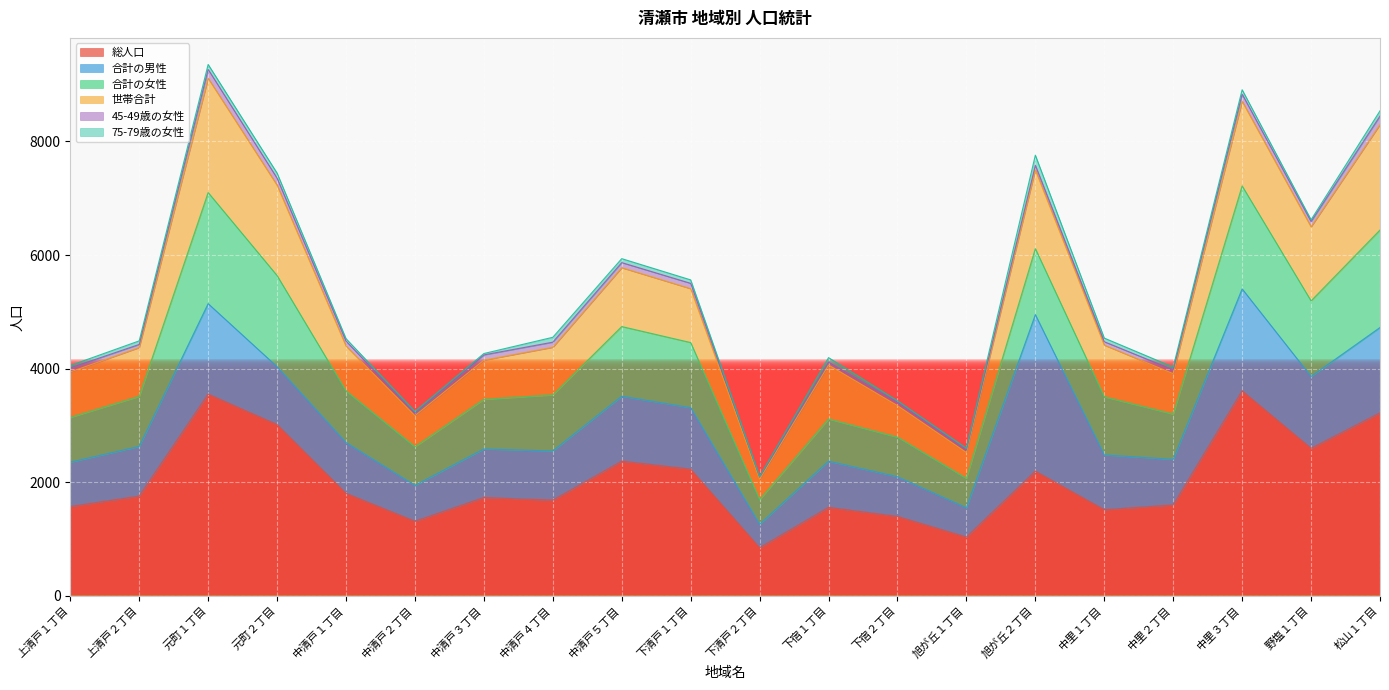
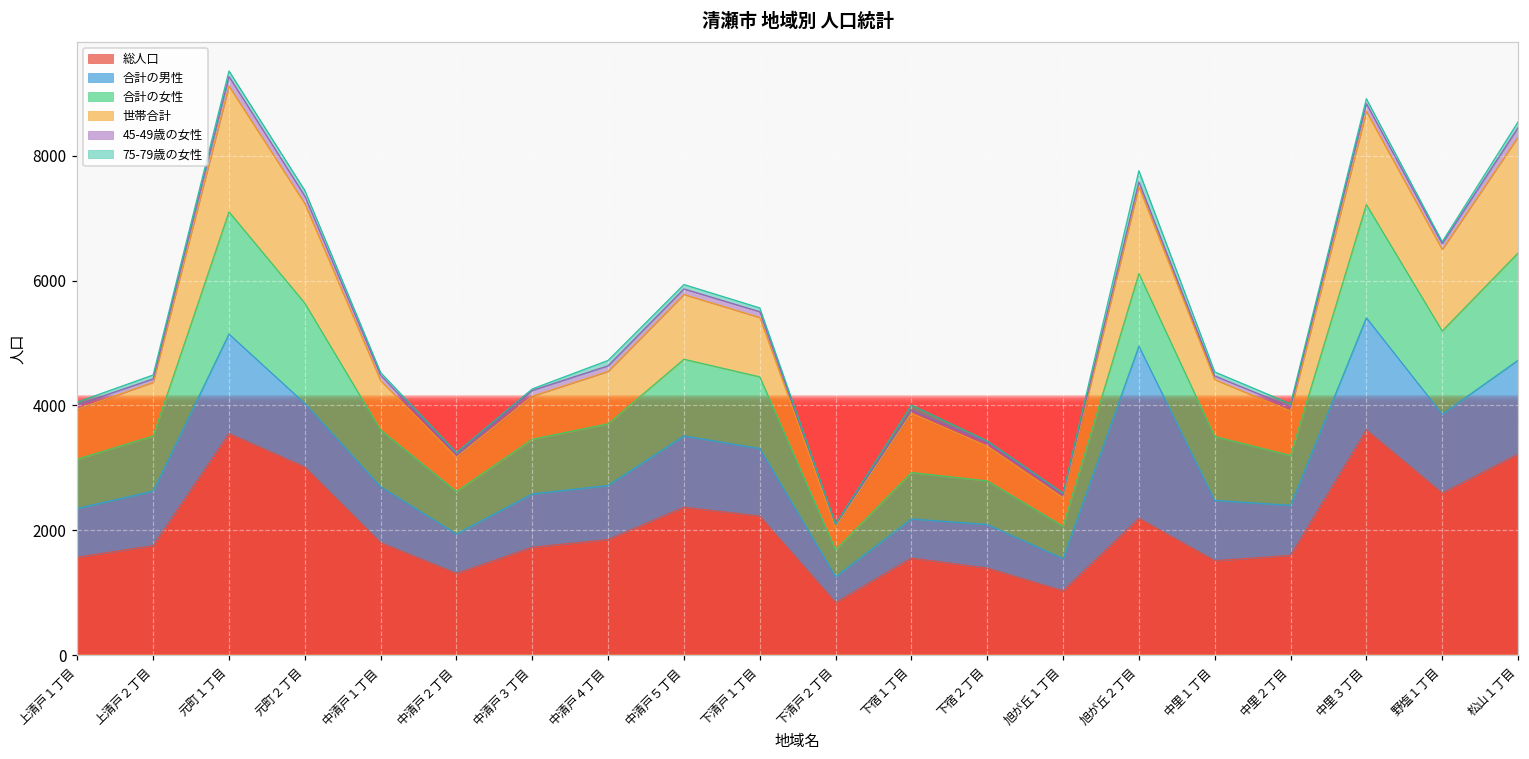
総人口, 中清戸４丁目: 1700 -> 1900
合計の男性, 下宿１丁目: 800 -> 600
